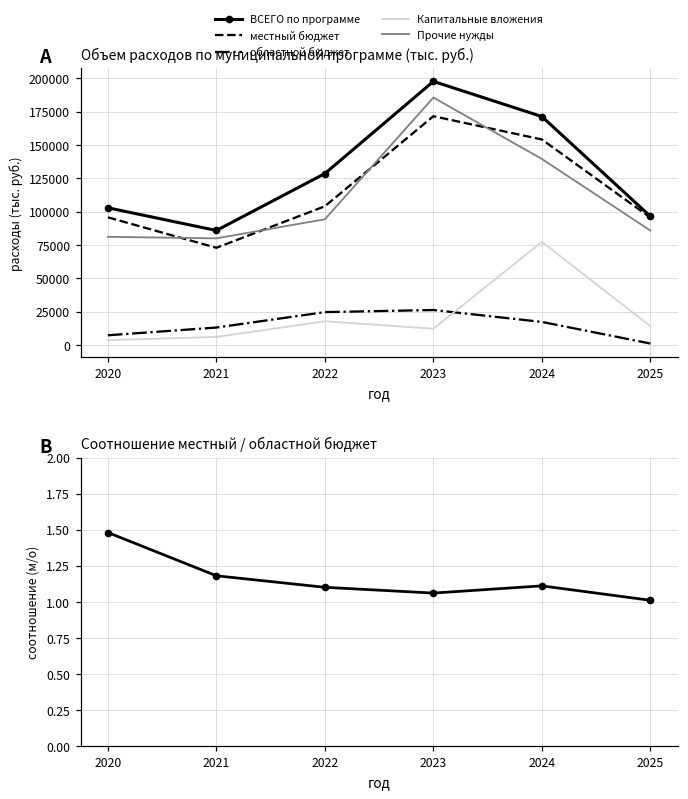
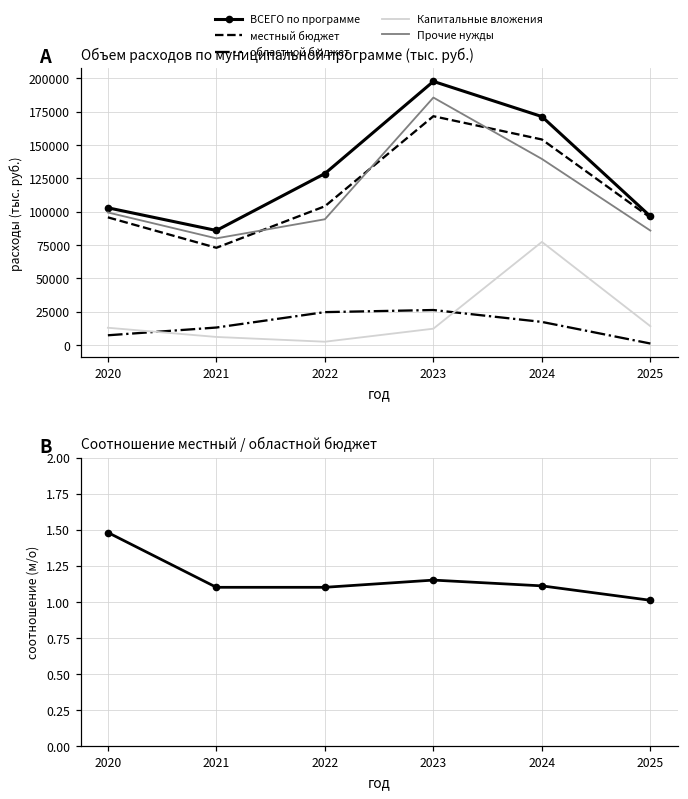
Объем расходов по муниципальной программе (тыс. руб.), Капитальные вложения, 2020: 4000 -> 13000
Объем расходов по муниципальной программе (тыс. руб.), Прочие нужды, 2020: 81000 -> 99000
Объем расходов по муниципальной программе (тыс. руб.), Капитальные вложения, 2022: 18000 -> 2000
Соотношение местный / областной бюджет, 2021: 1.18 -> 1.10
Соотношение местный / областной бюджет, 2023: 1.06 -> 1.15
